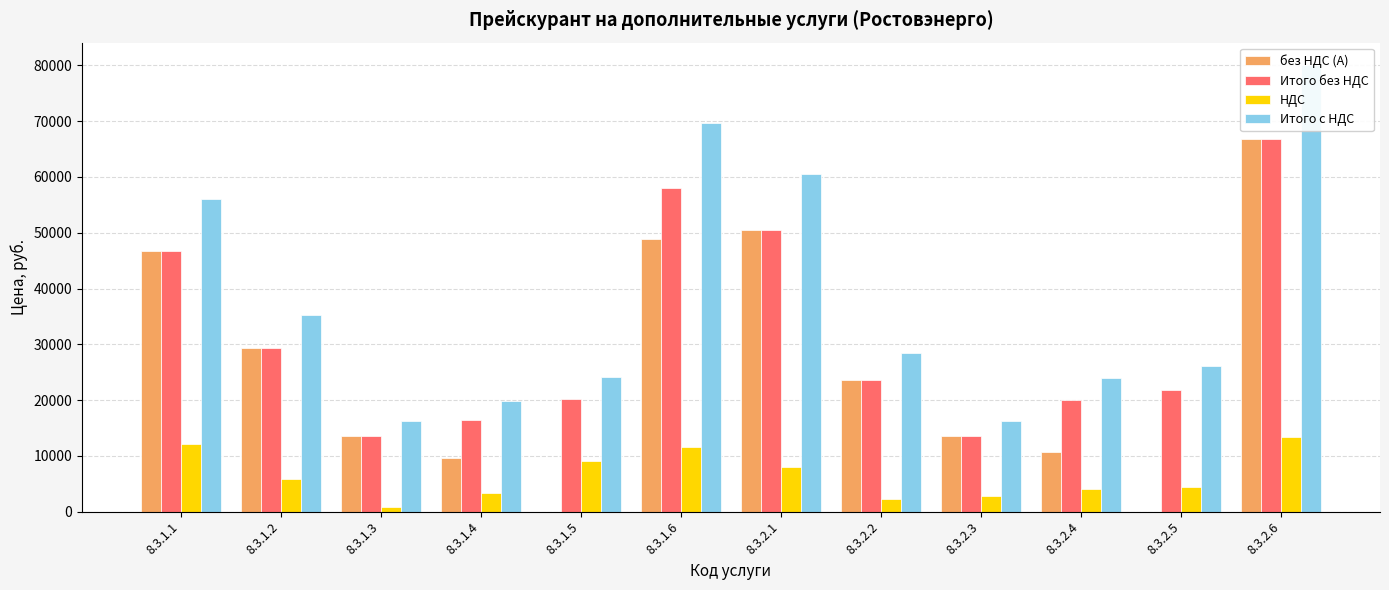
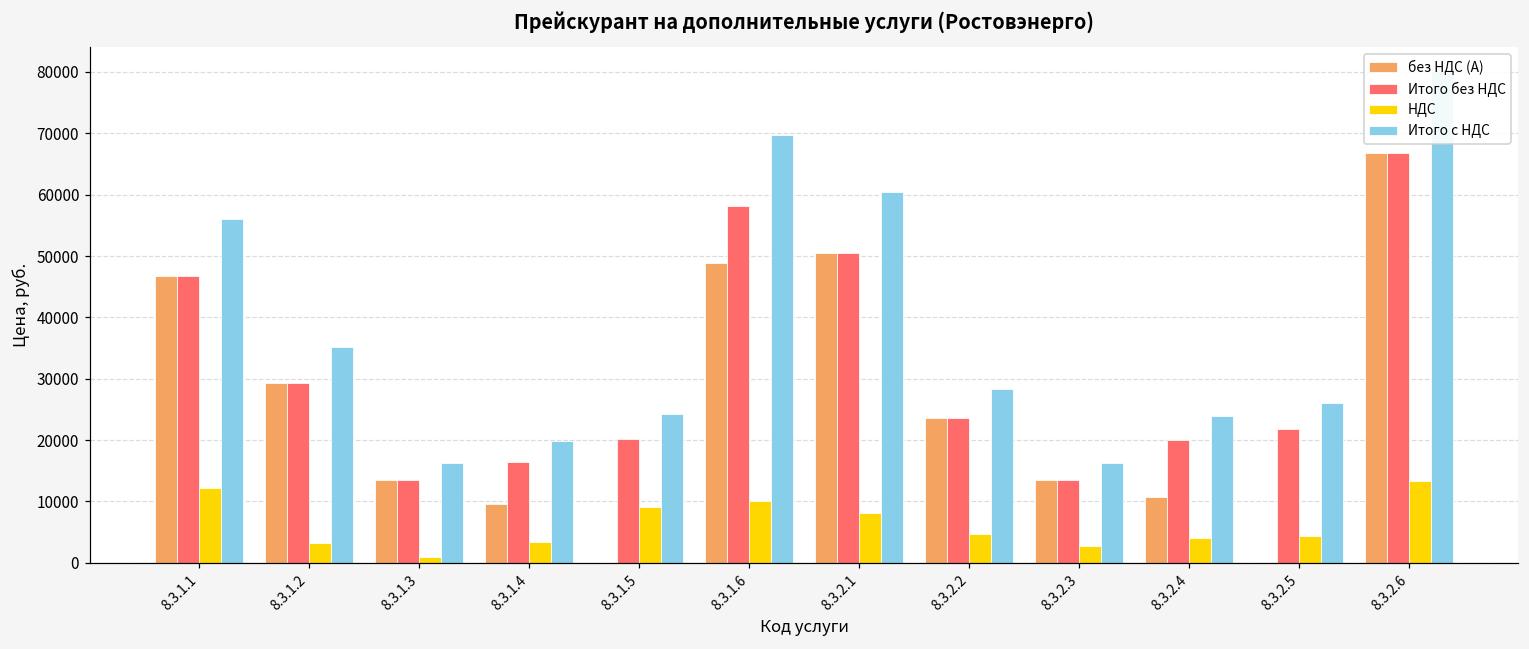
НДС, 8.3.1.2: 6000 -> 3000
НДС, 8.3.1.6: 12000 -> 10000
НДС, 8.3.2.2: 2000 -> 5000
